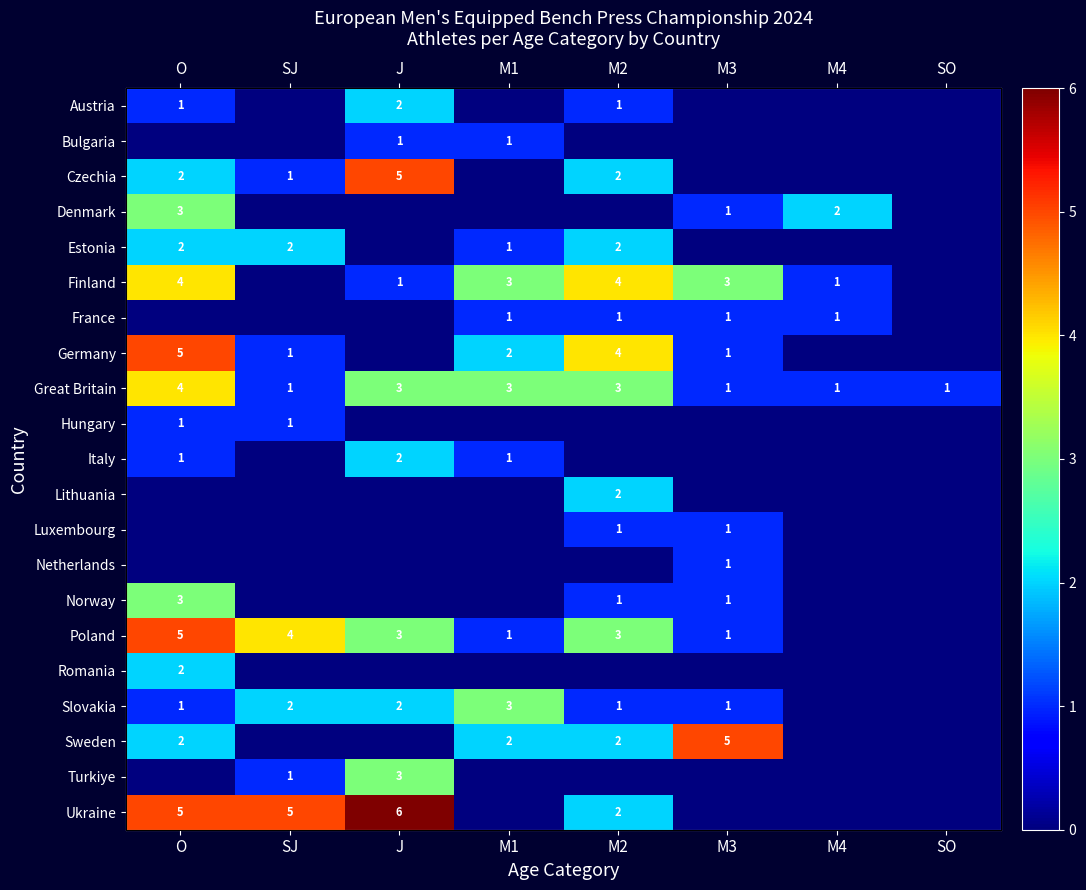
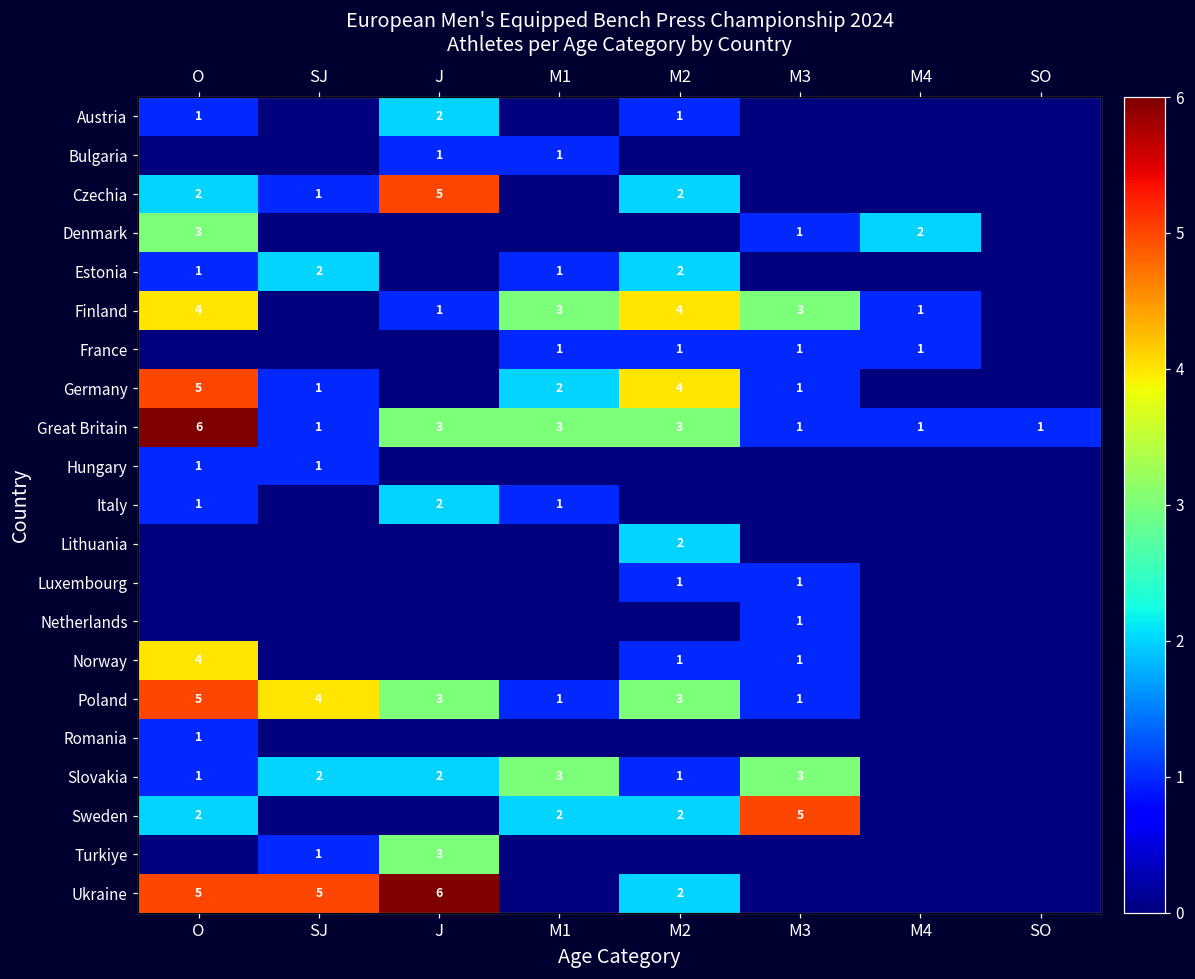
Estonia, O: 2 -> 1
Great Britain, O: 4 -> 6
Norway, O: 3 -> 4
Romania, O: 2 -> 1
Slovakia, M3: 1 -> 3
